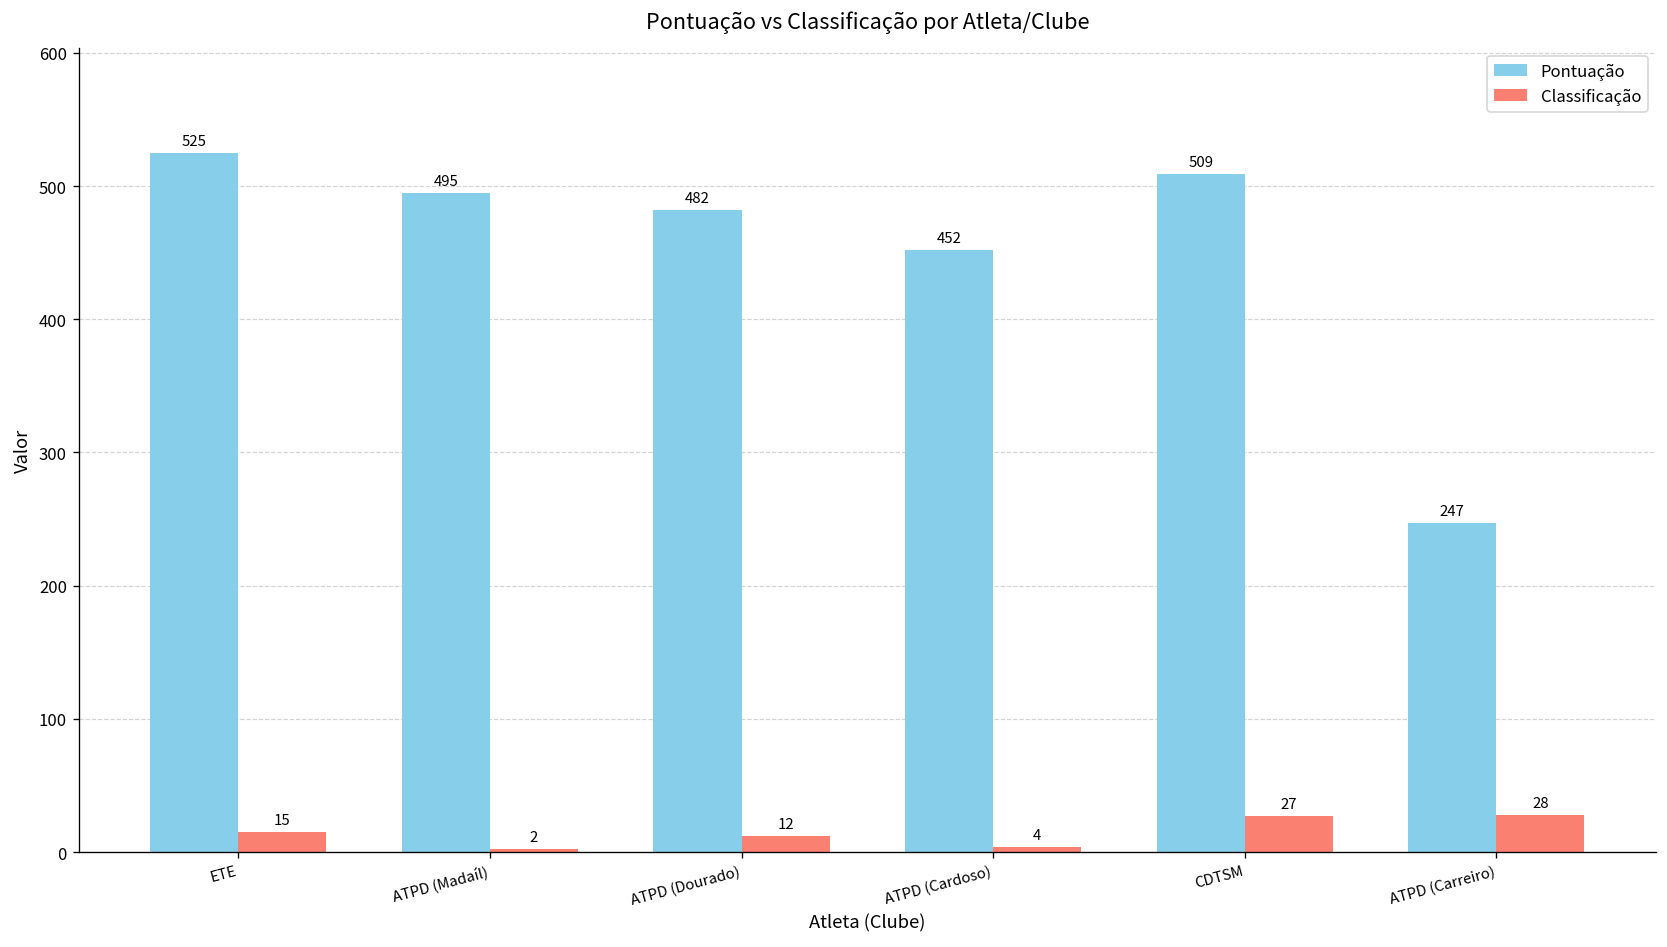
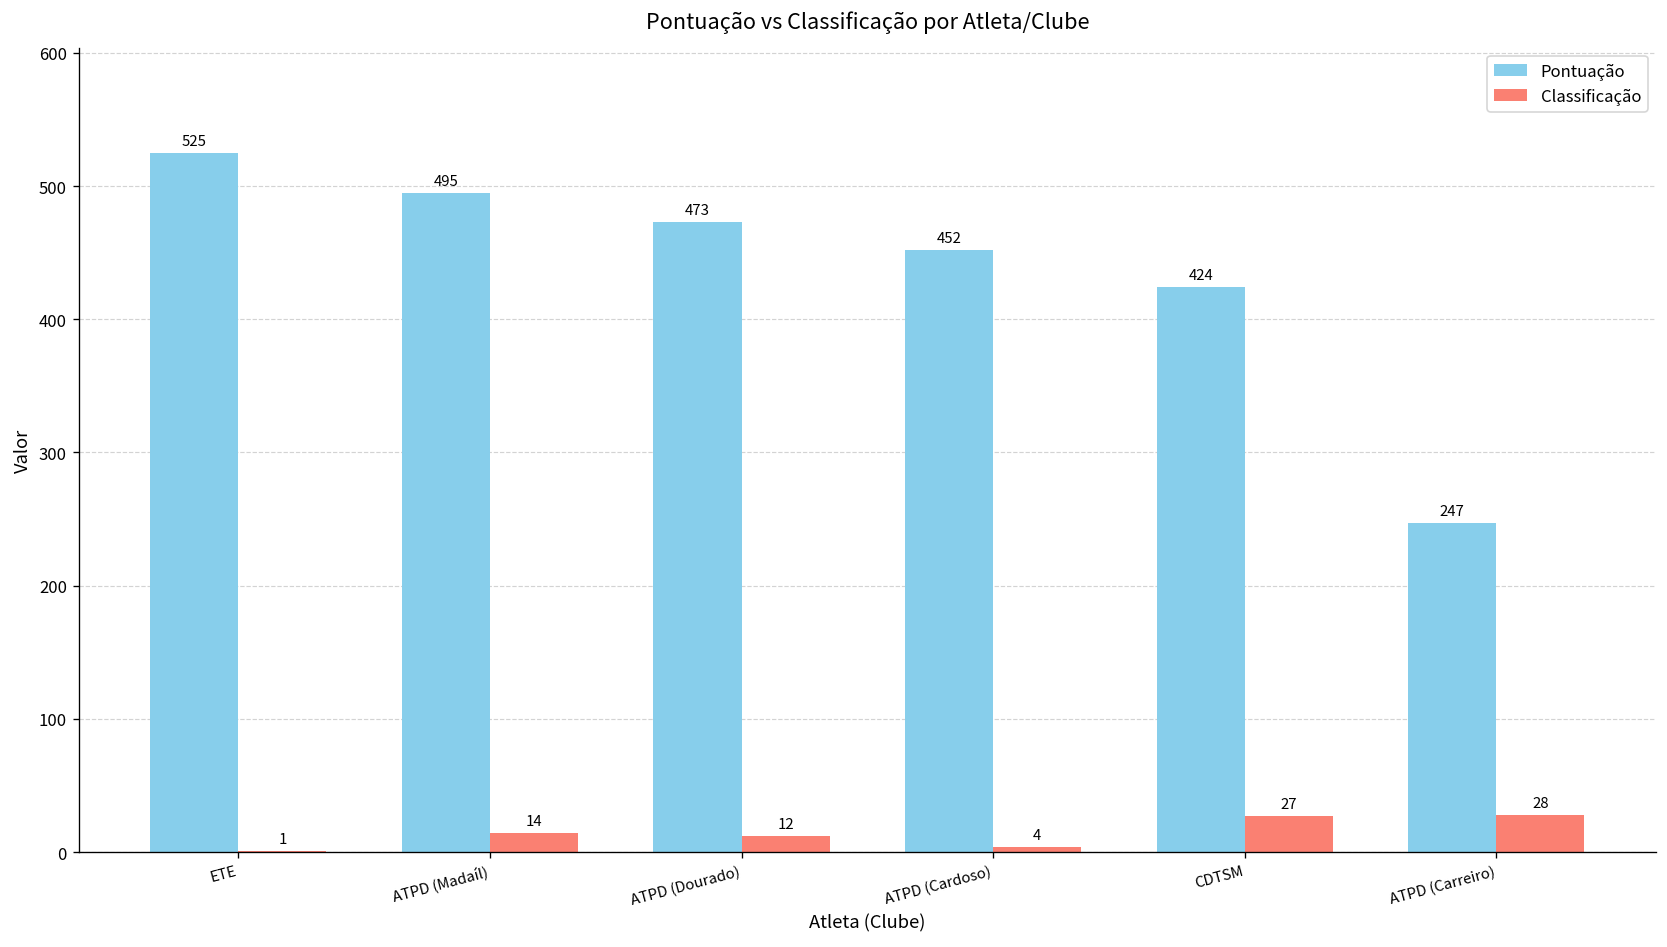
Classificação, ETE: 15 -> 1
Classificação, ATPD (Madaíl): 2 -> 14
Pontuação, ATPD (Dourado): 482 -> 473
Pontuação, CDTSM: 509 -> 424
